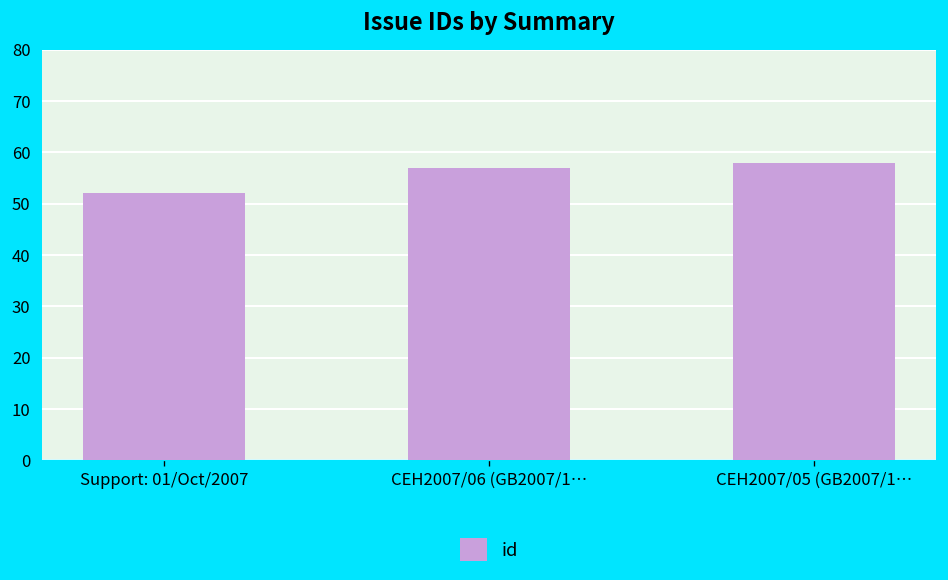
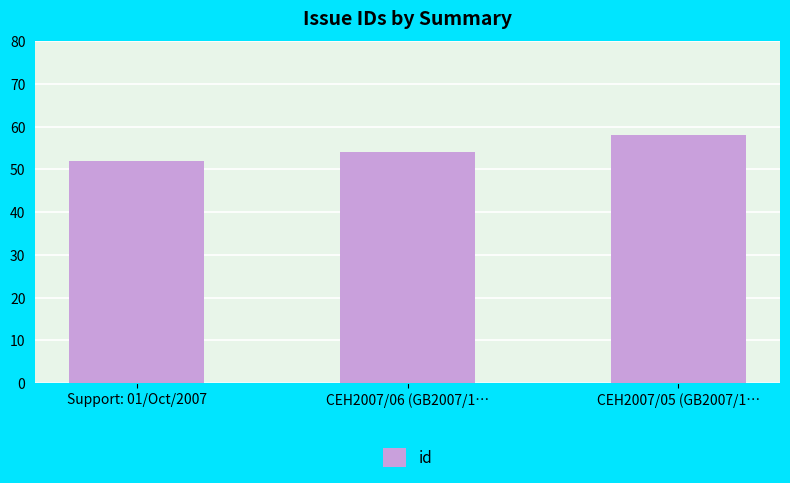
CEH2007/06 (GB2007/1…: 57 -> 54
